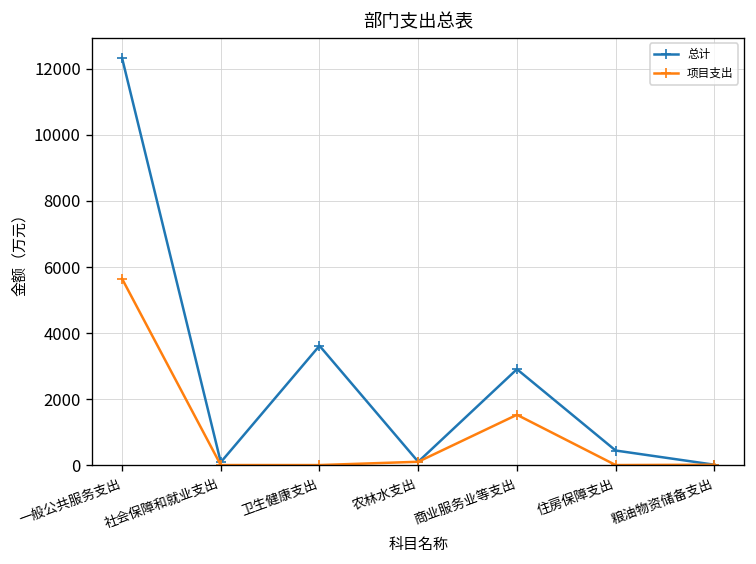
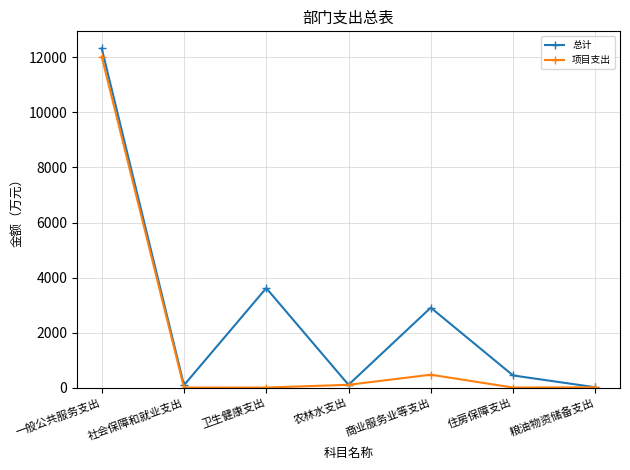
项目支出, 一般公共服务支出: 5600 -> 12000
项目支出, 商业服务业等支出: 1500 -> 500
